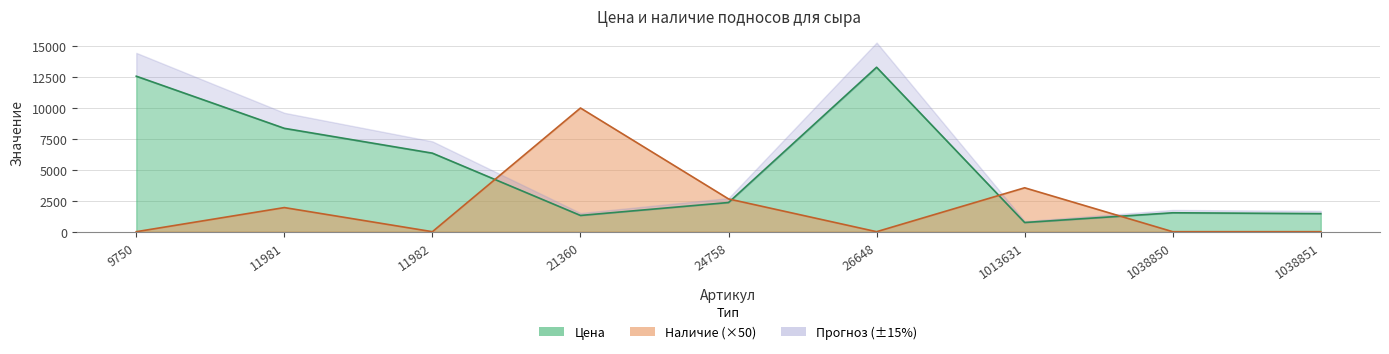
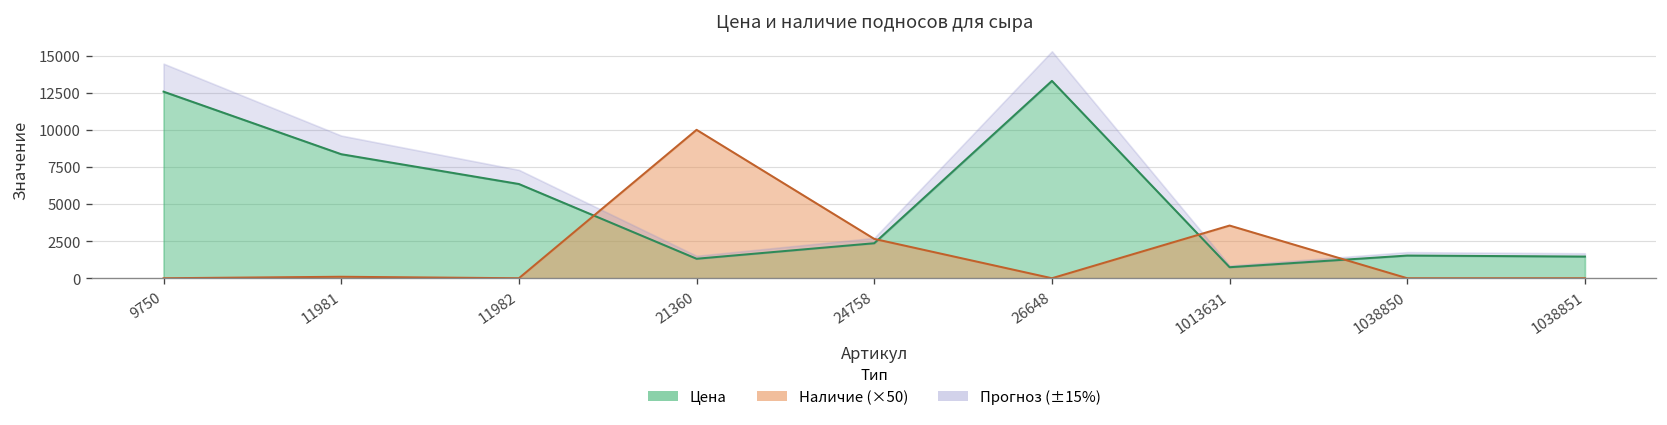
Наличие (×50), 11981: 2000 -> 100
